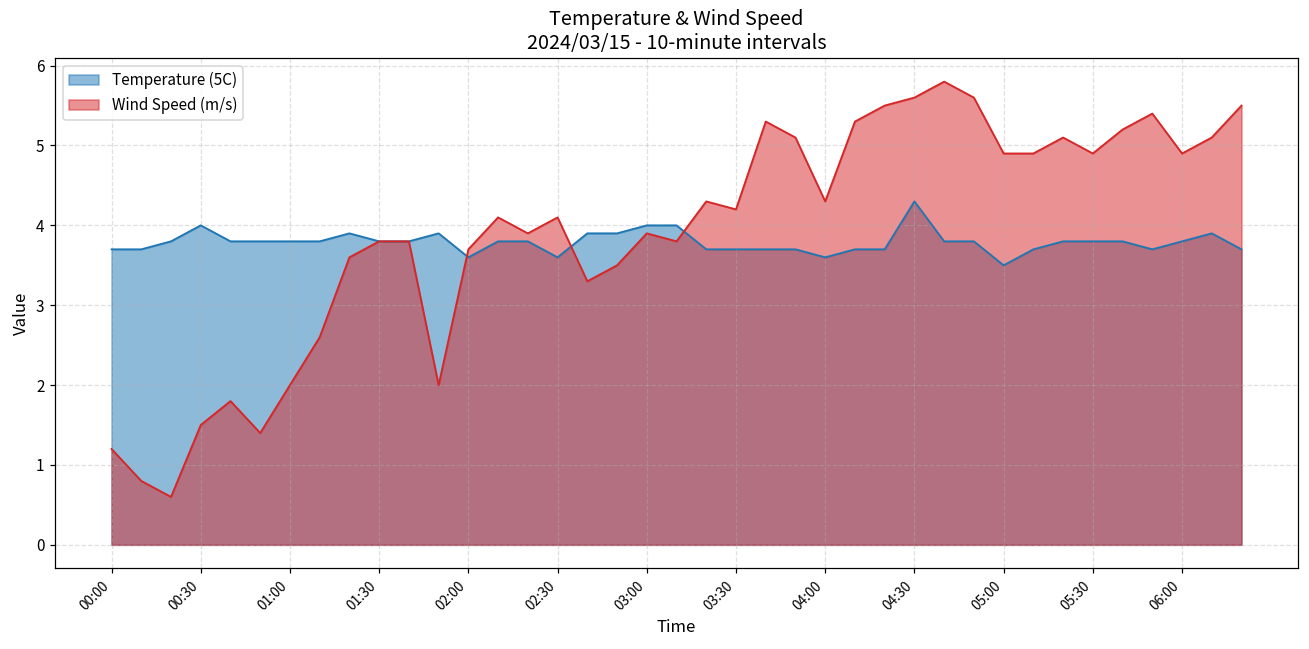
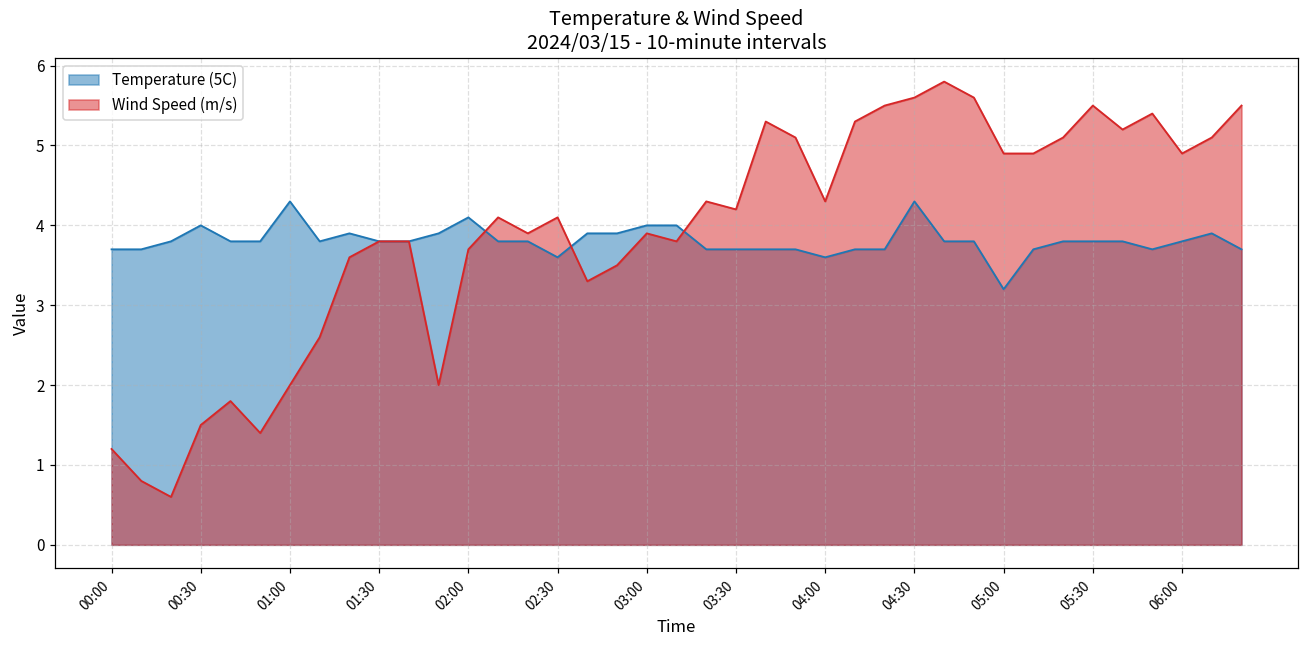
Temperature (5C), 01:00: 3.8 -> 4.3
Temperature (5C), 02:00: 3.6 -> 4.1
Temperature (5C), 05:00: 3.5 -> 3.2
Wind Speed (m/s), 05:30: 4.9 -> 5.5
